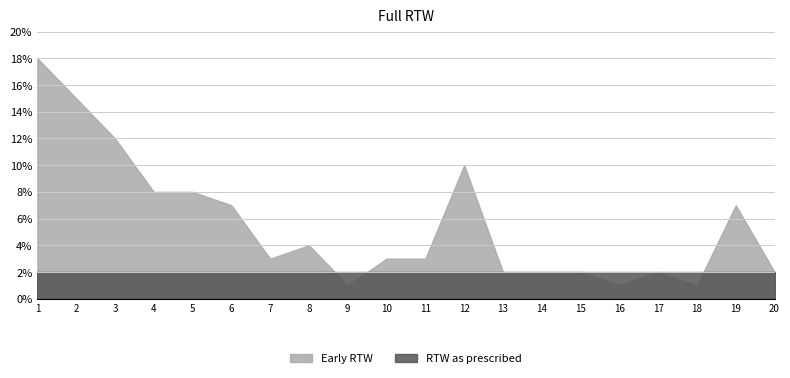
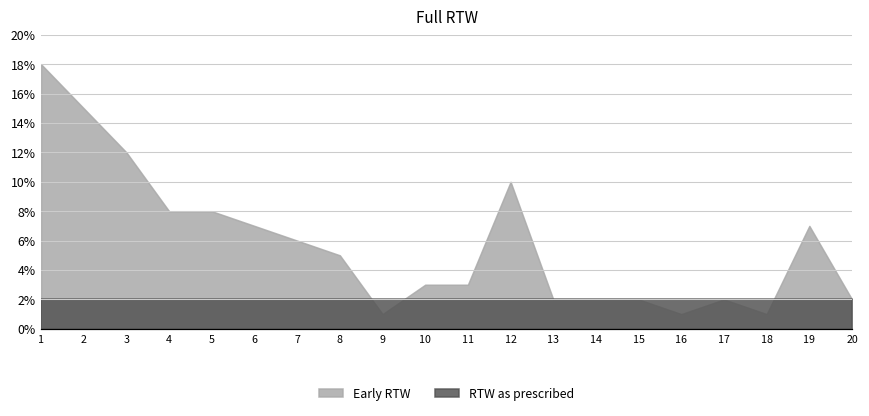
Early RTW, 7: 3% -> 6%
Early RTW, 8: 4% -> 5%
